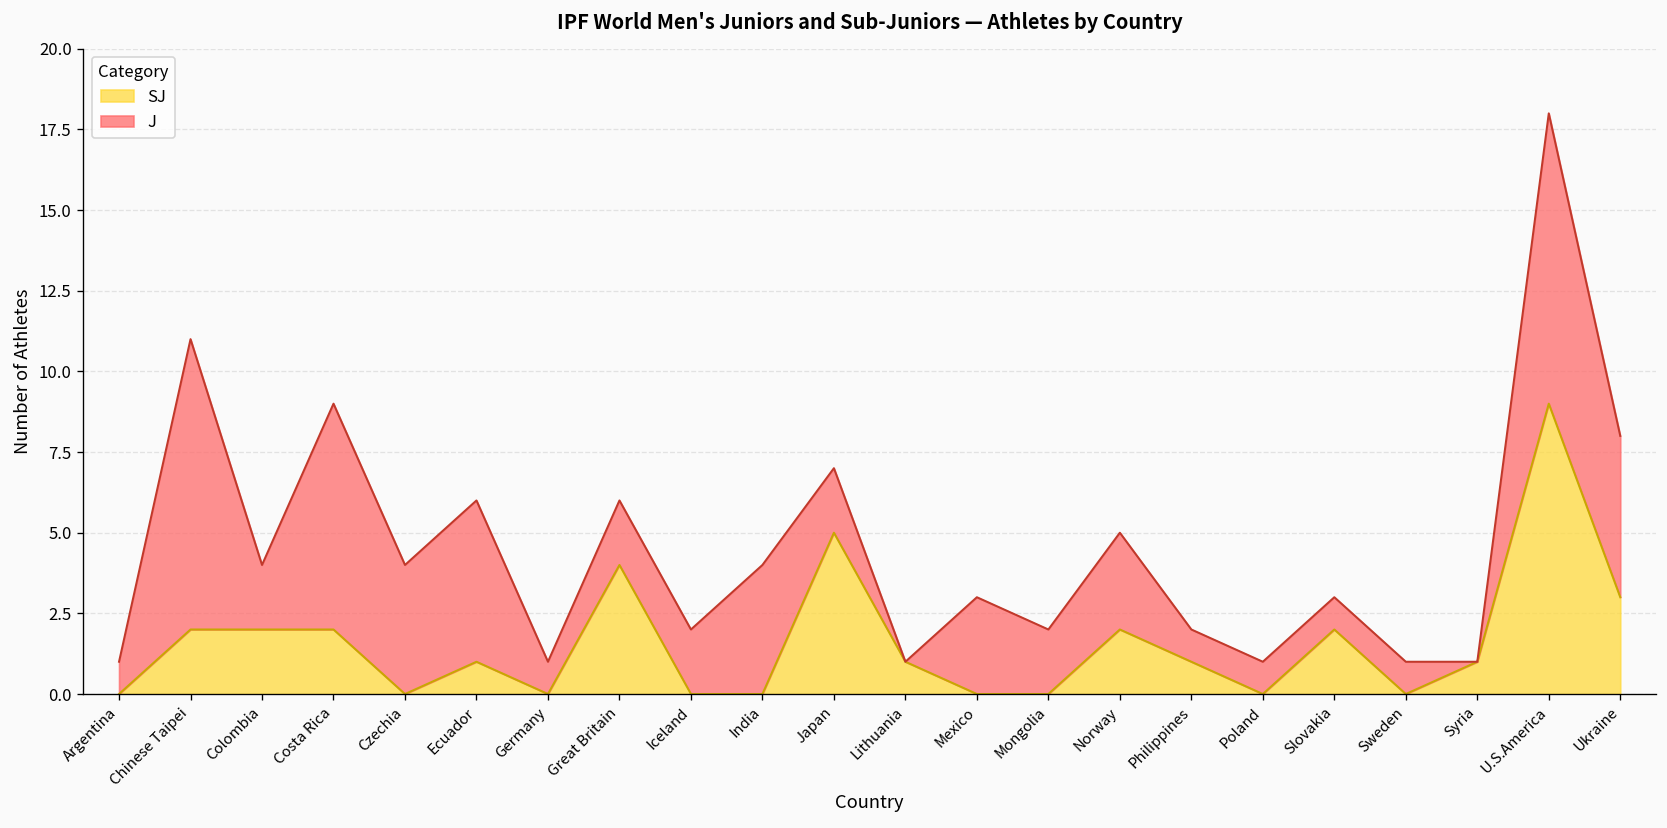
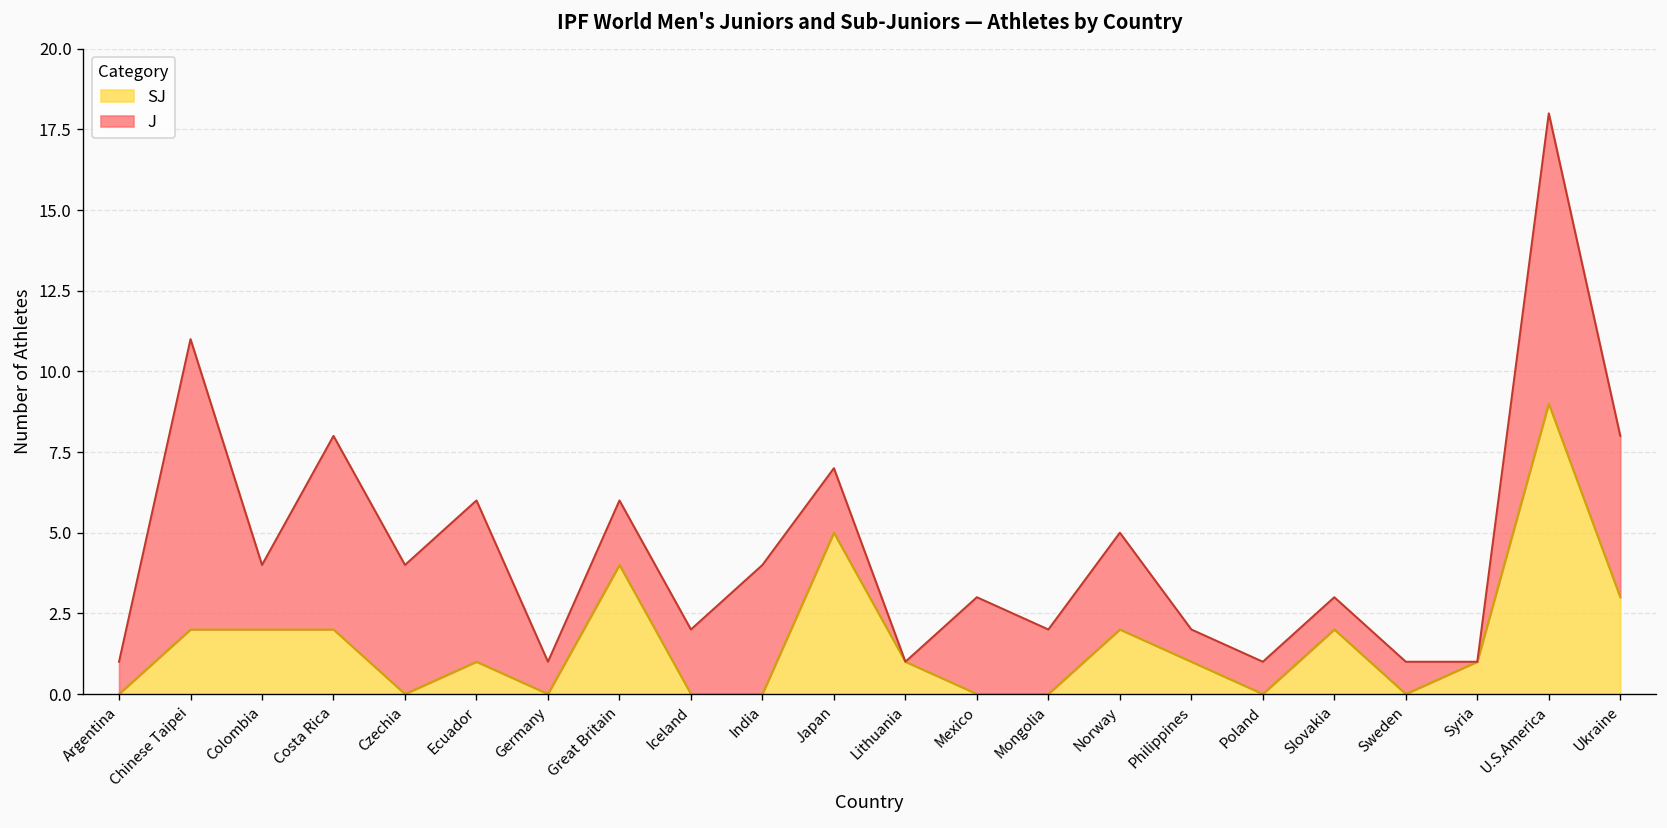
J, Costa Rica: 7 -> 6
